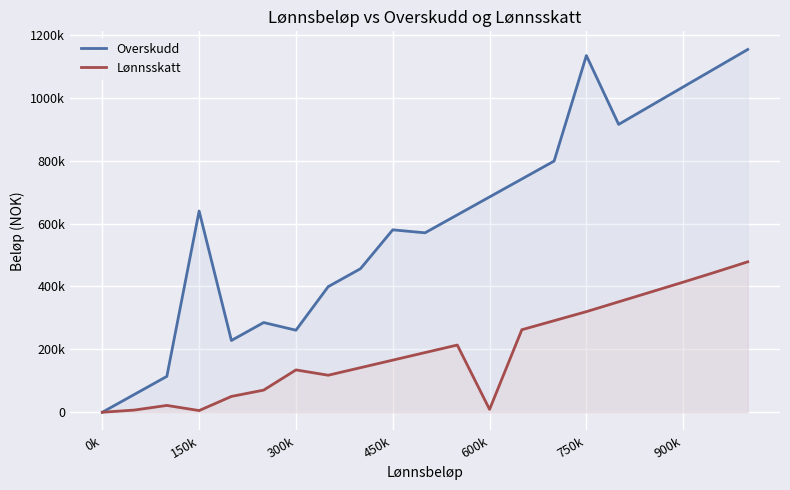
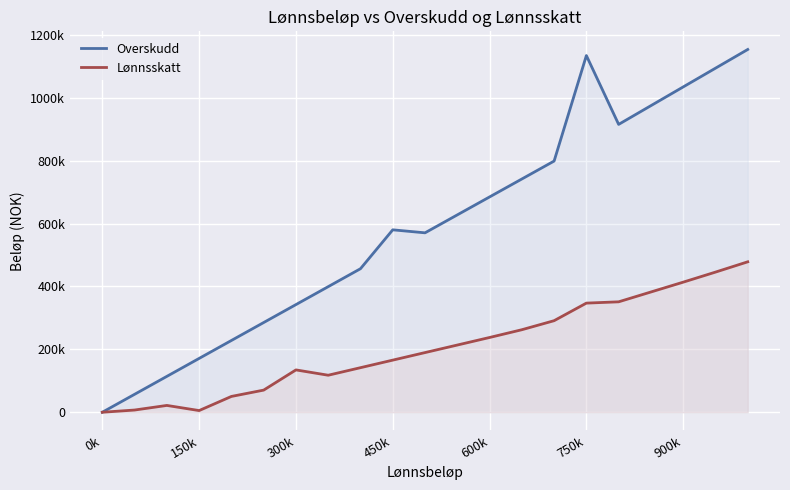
Overskudd, 150k: 640000 -> 170000
Overskudd, 300k: 260000 -> 340000
Lønnsskatt, 600k: 10000 -> 240000
Lønnsskatt, 750k: 320000 -> 350000
